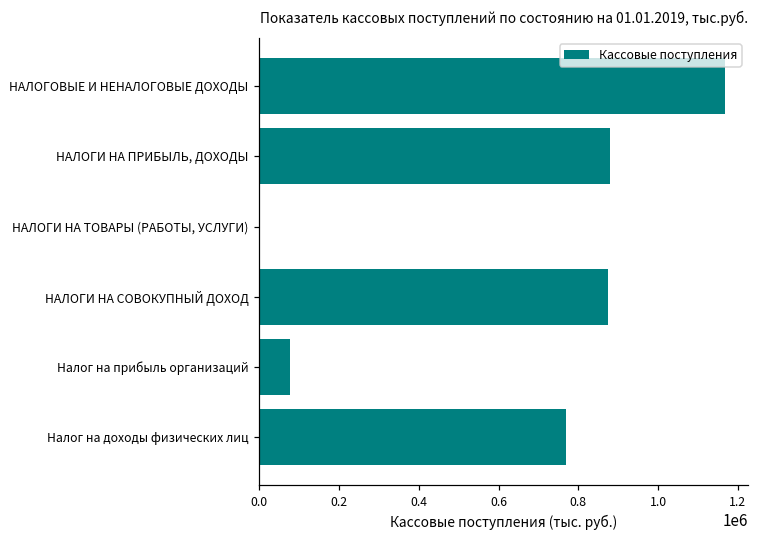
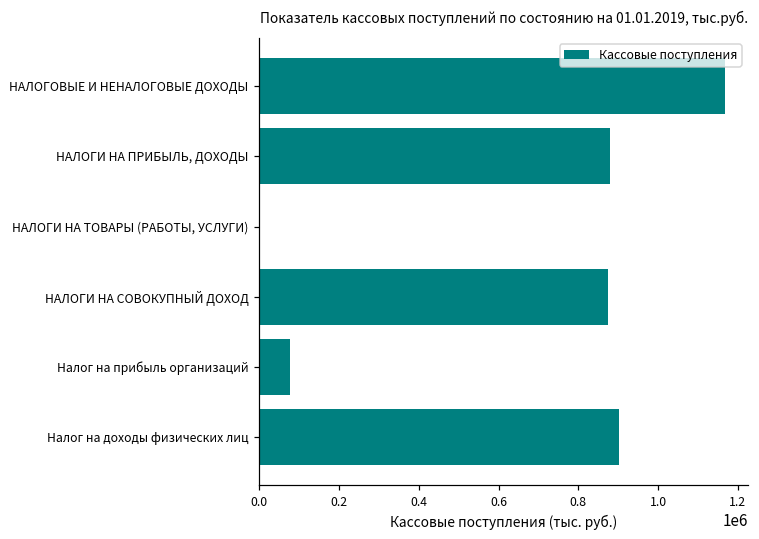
Налог на доходы физических лиц: 770000 -> 900000
